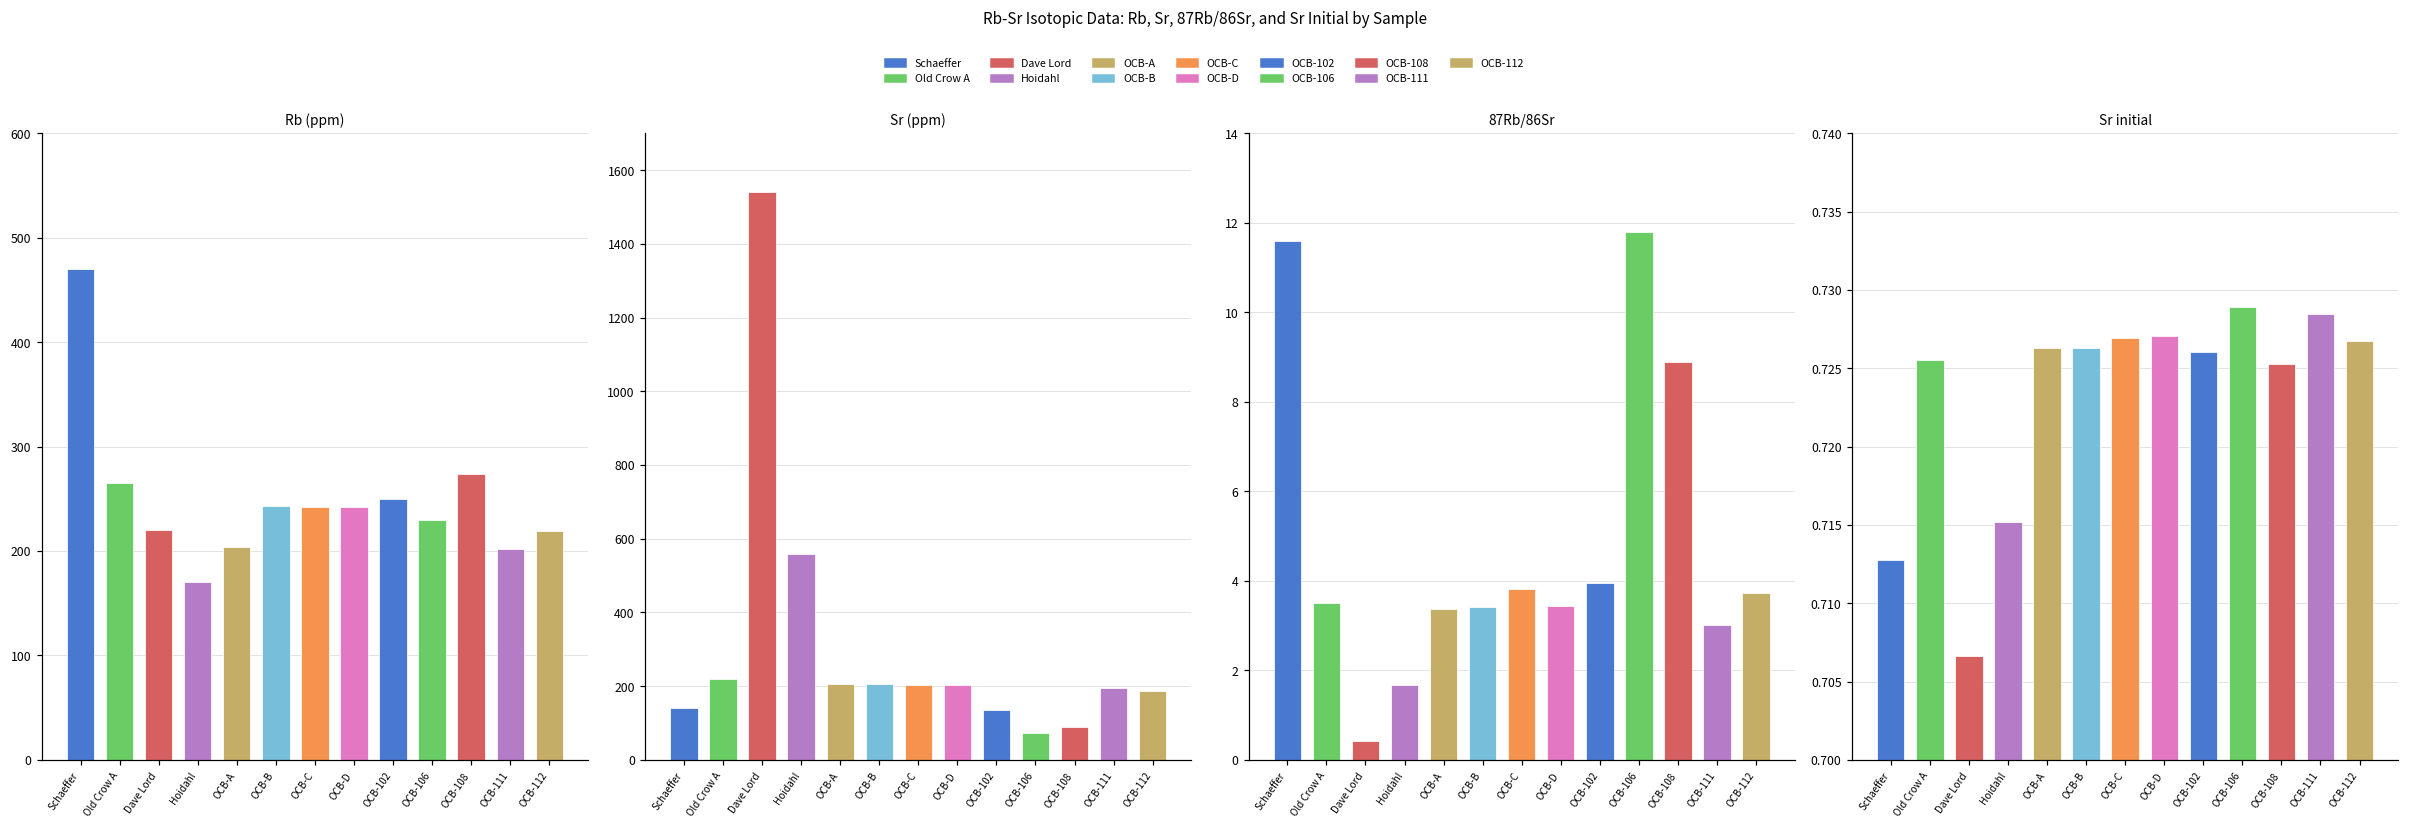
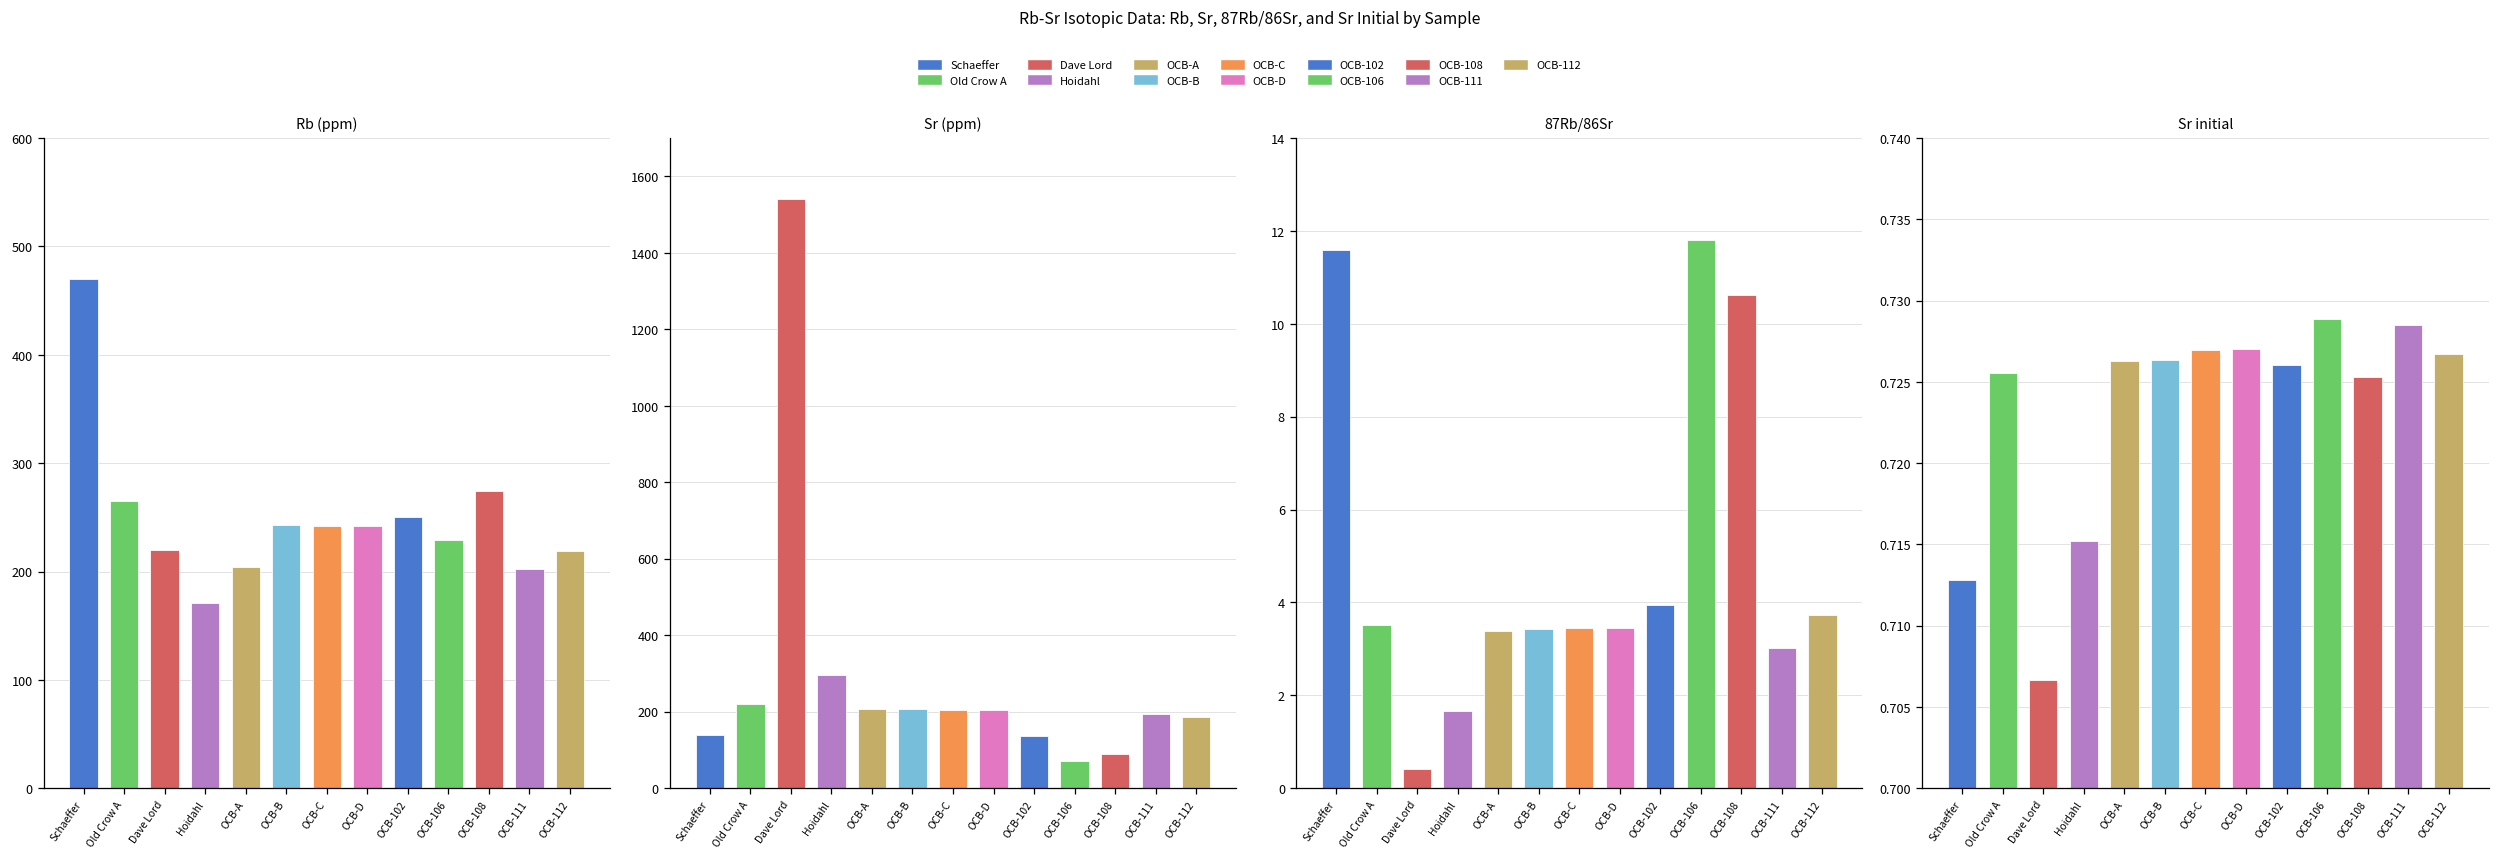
Sr (ppm), Hoidahl: 560 -> 300
87Rb/86Sr, OCB-C: 3.8 -> 3.4
87Rb/86Sr, OCB-108: 8.9 -> 10.6
